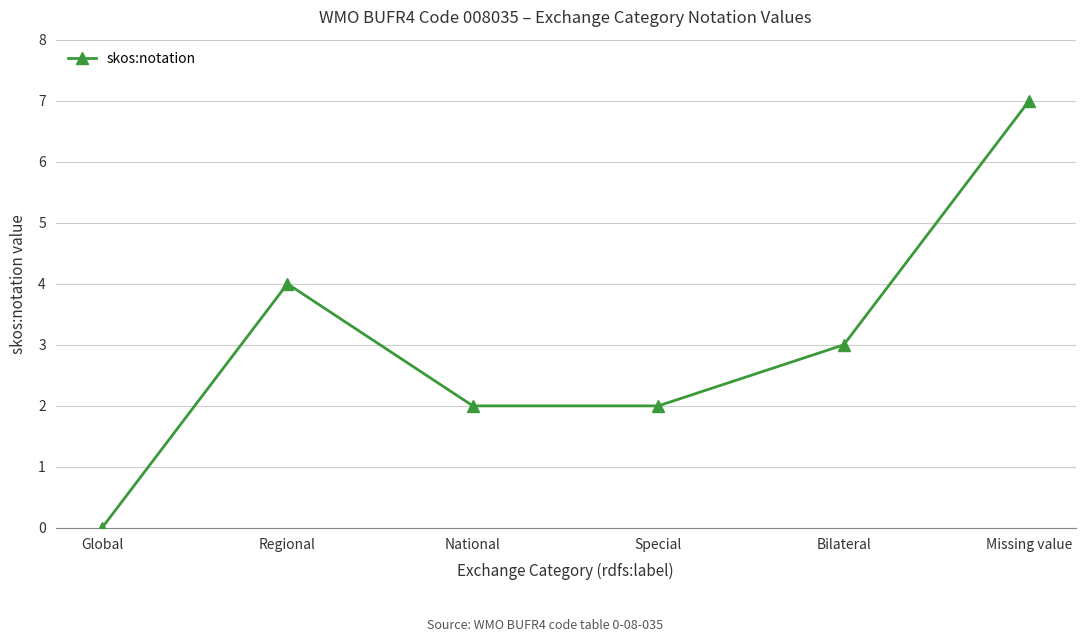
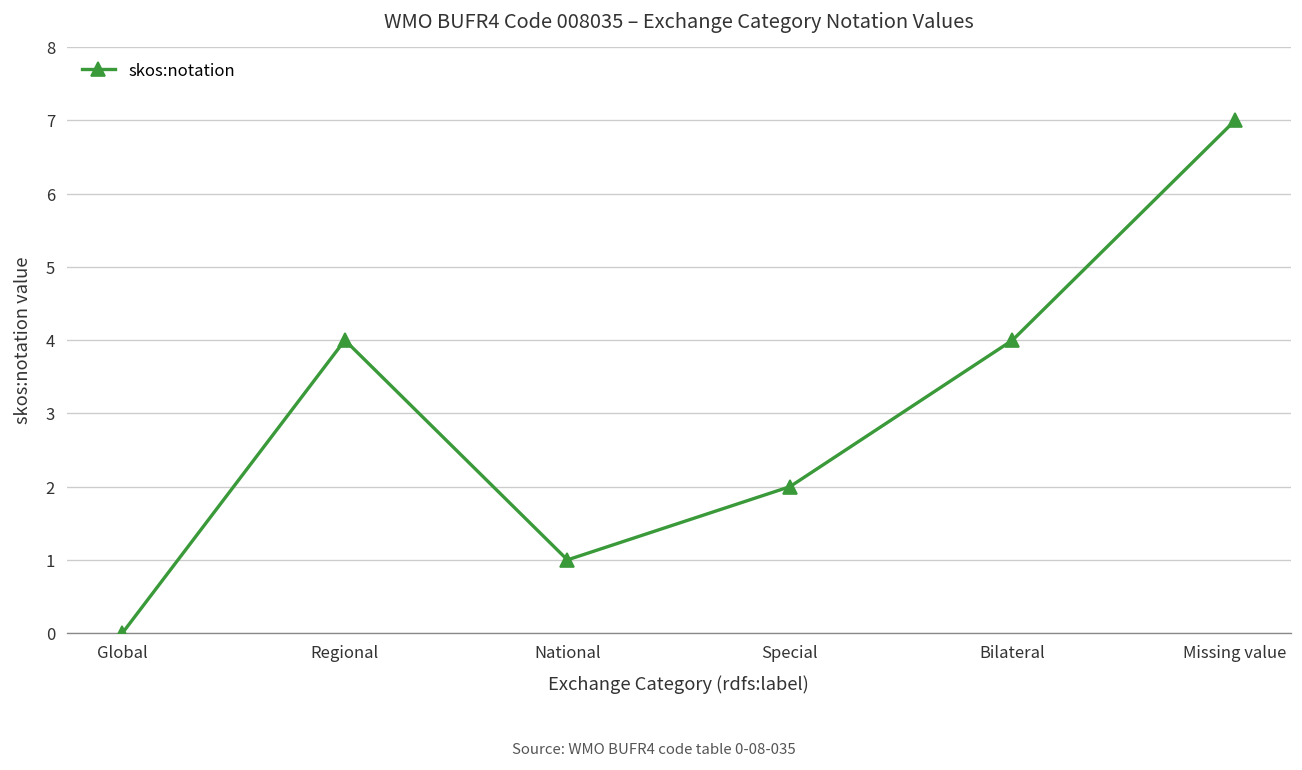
National: 2 -> 1
Bilateral: 3 -> 4
